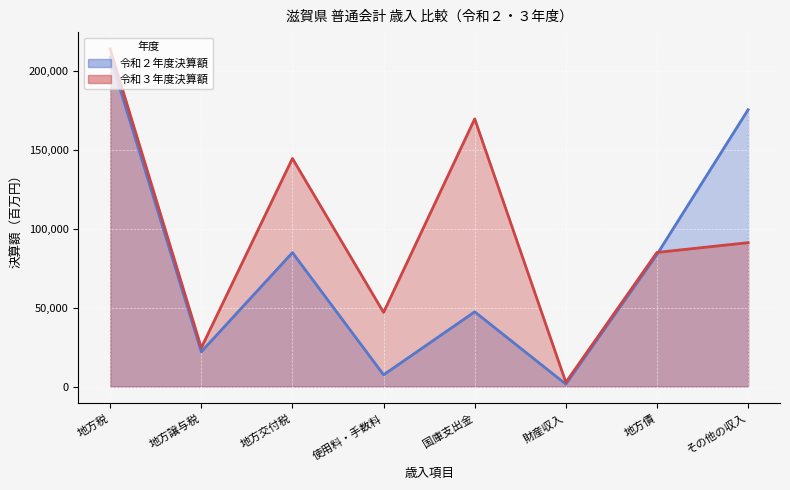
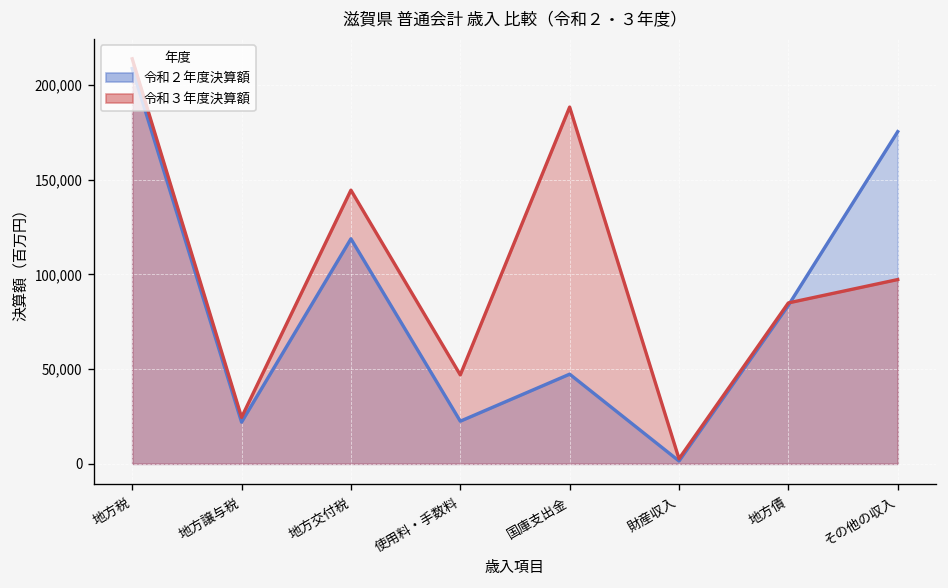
令和２年度決算額, 地方交付税: 85,000 -> 119,000
令和２年度決算額, 使用料・手数料: 7,000 -> 23,000
令和３年度決算額, 国庫支出金: 170,000 -> 188,000
令和３年度決算額, その他の収入: 91,000 -> 97,000
